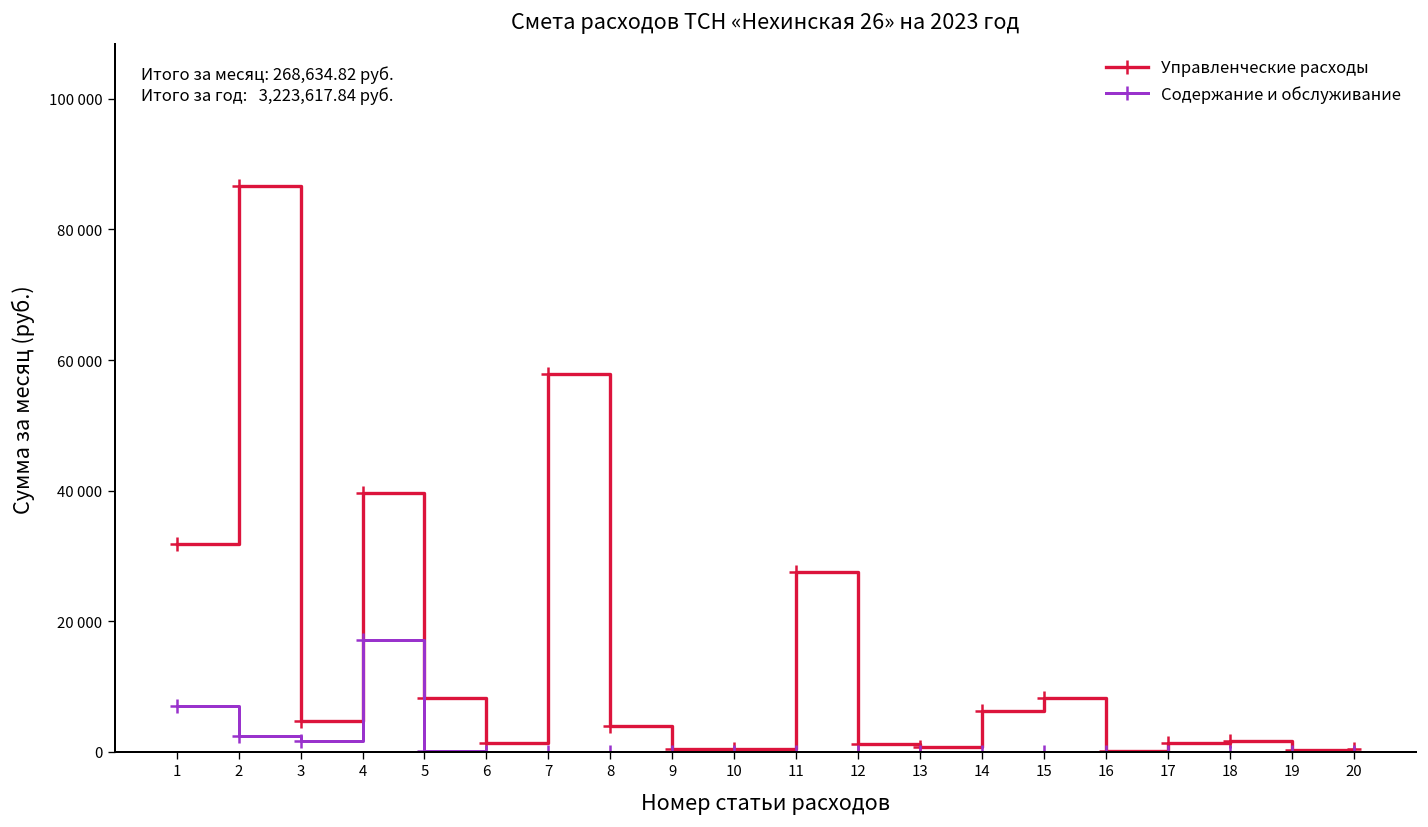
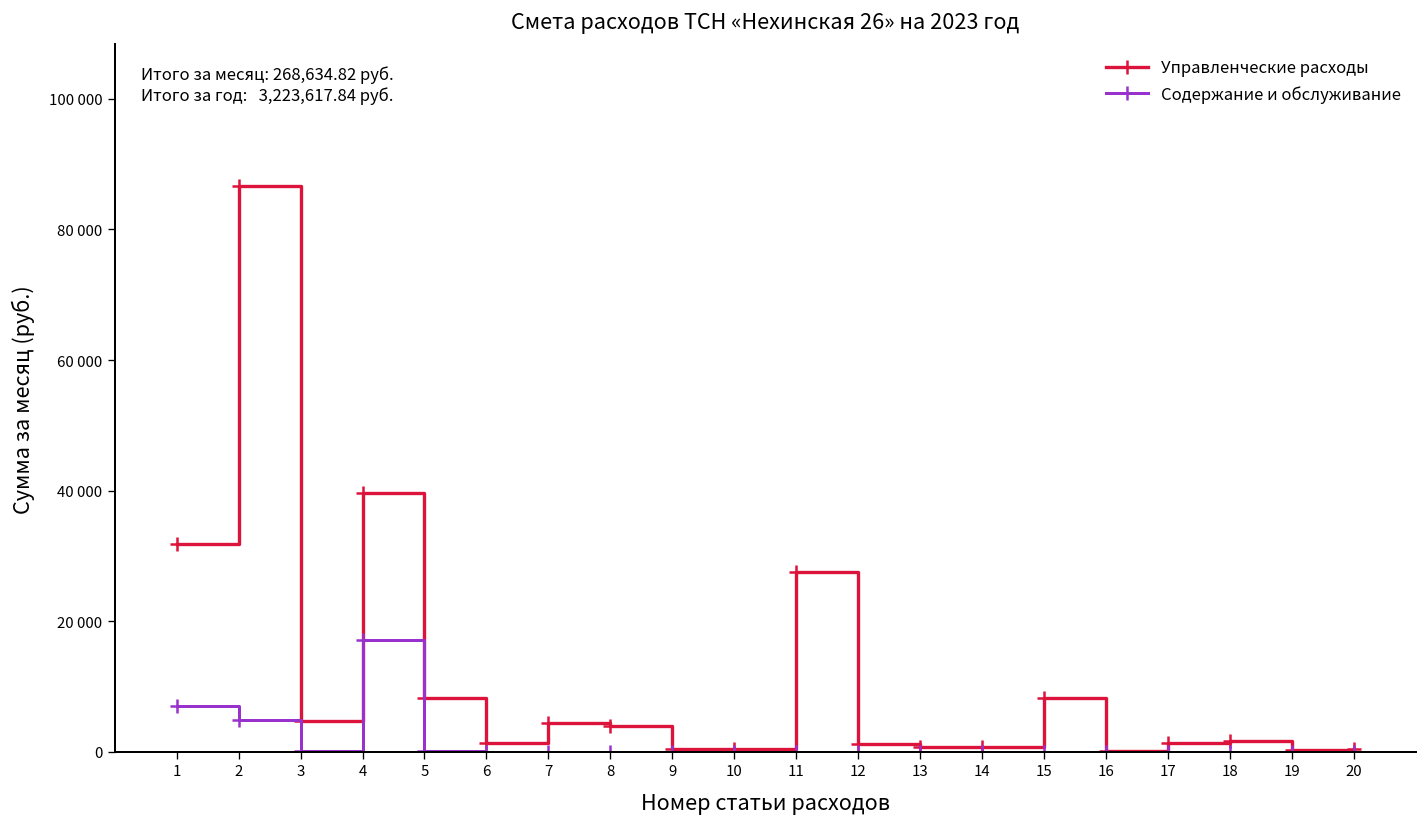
Содержание и обслуживание, 2: 2000 -> 5000
Содержание и обслуживание, 3: 2000 -> 0
Управленческие расходы, 7: 58000 -> 4000
Управленческие расходы, 14: 6000 -> 1000
